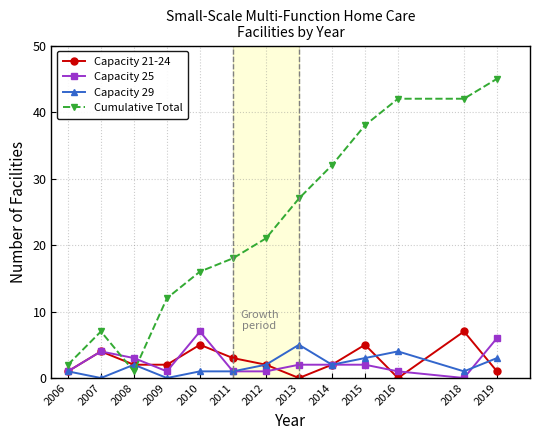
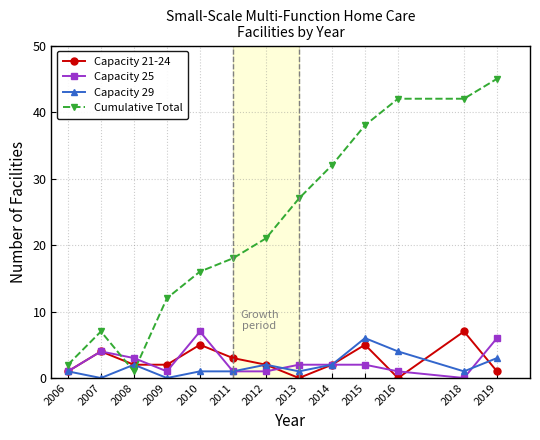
Capacity 29, 2013: 5 -> 1
Capacity 29, 2015: 3 -> 6
